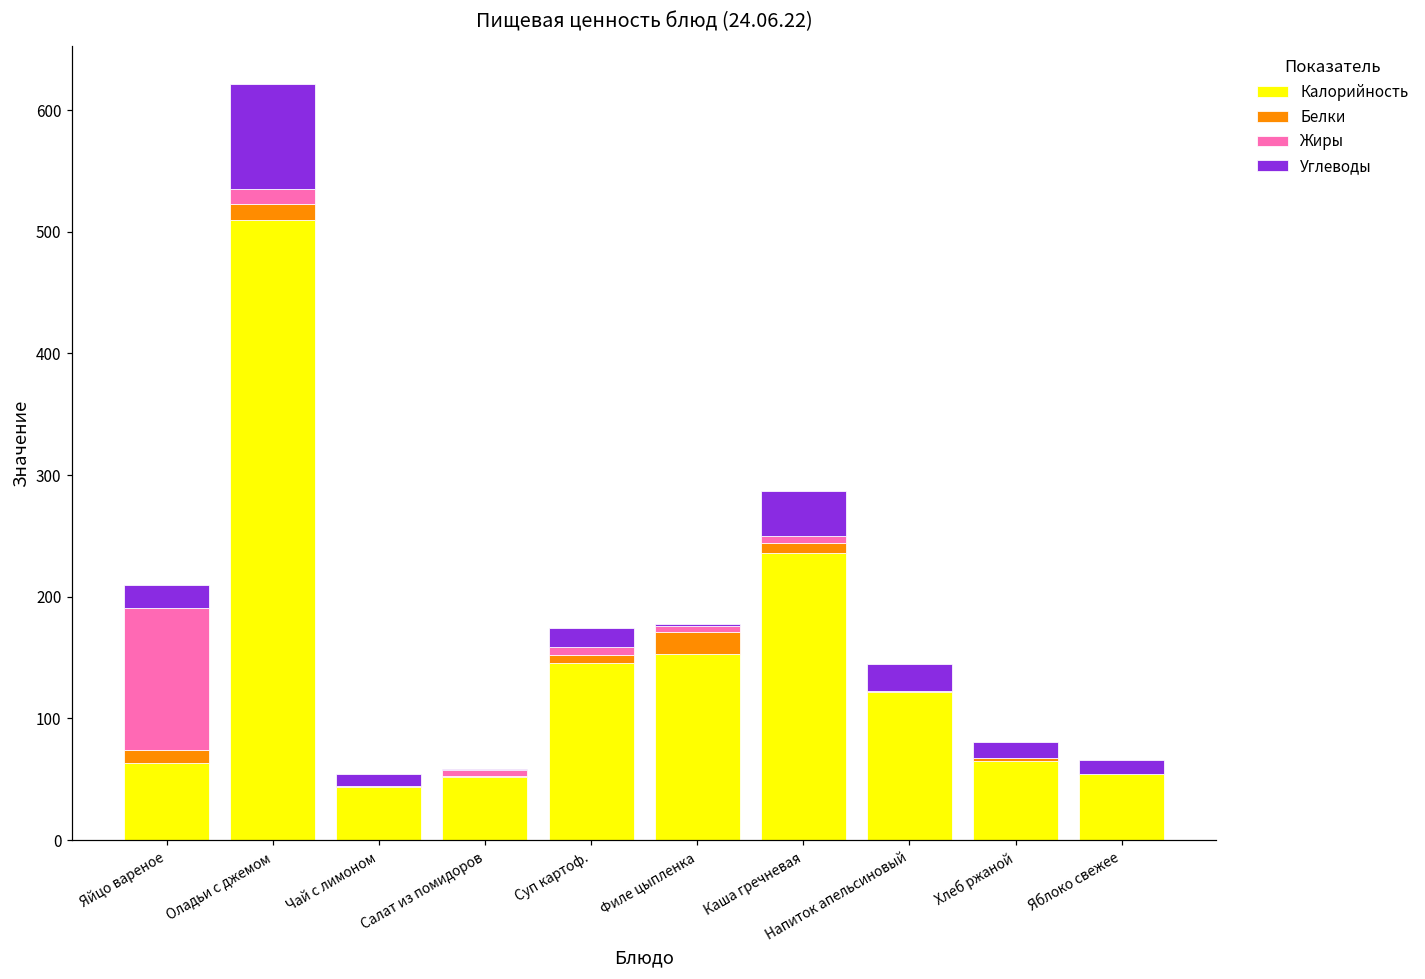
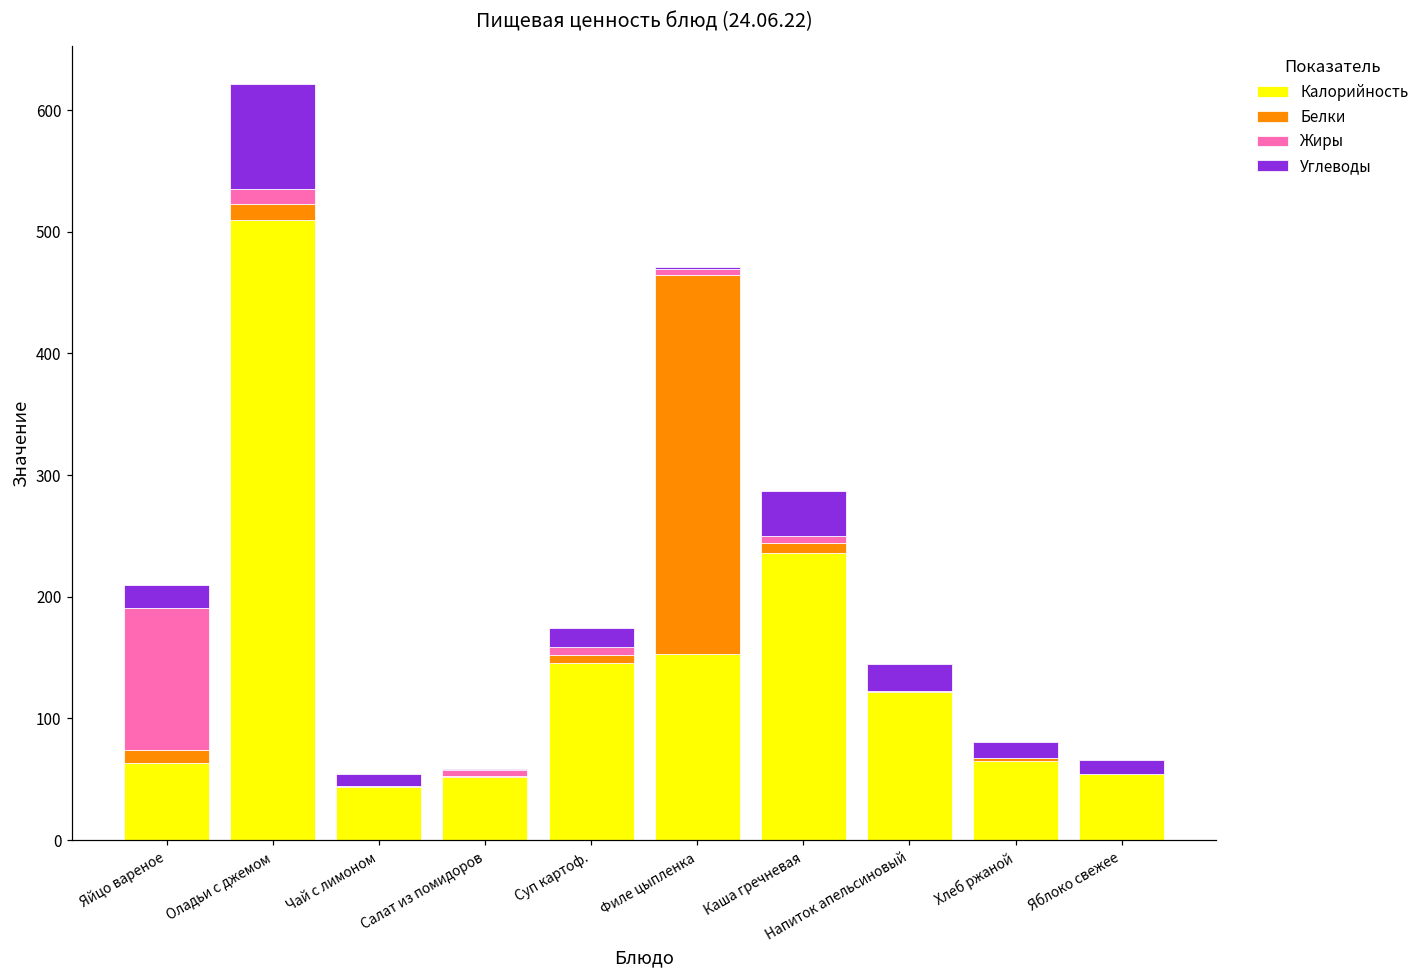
Белки, Филе цыпленка: 18 -> 312
